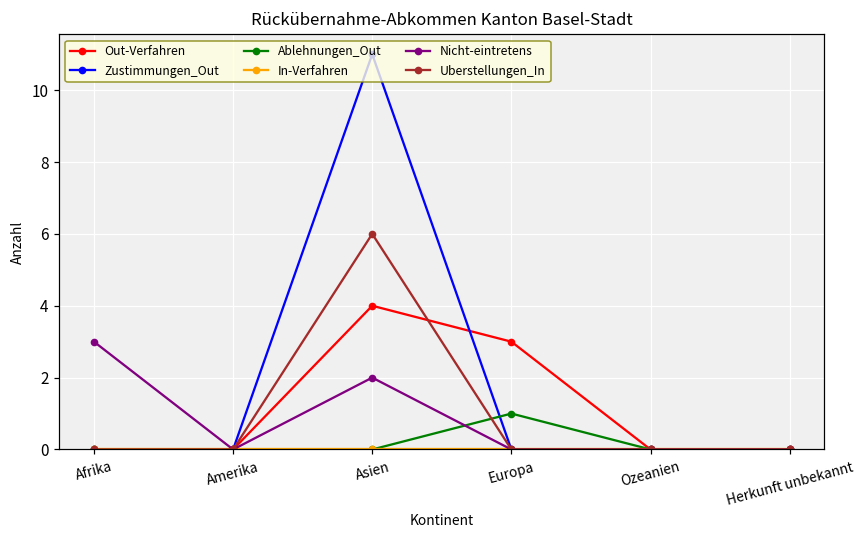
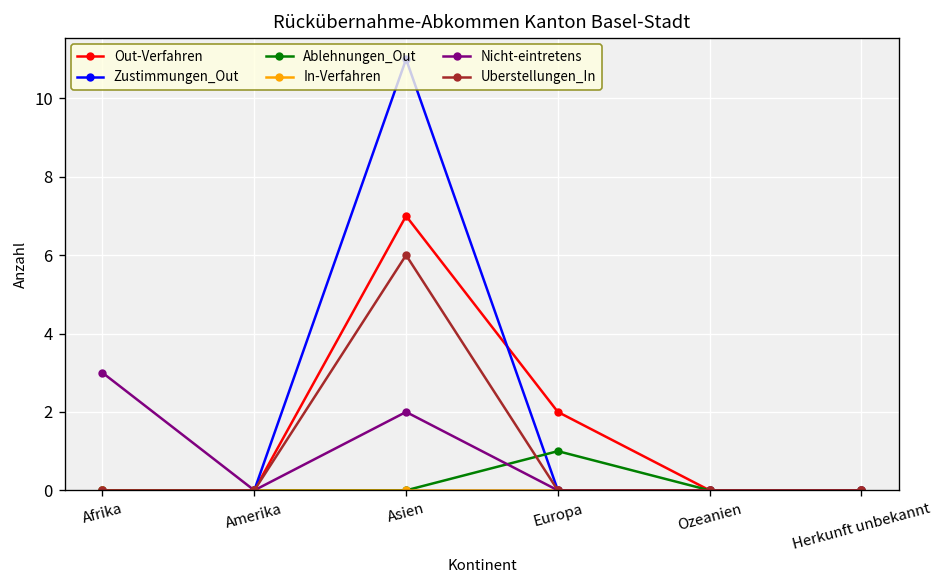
Out-Verfahren, Asien: 4 -> 7
Out-Verfahren, Europa: 3 -> 2
